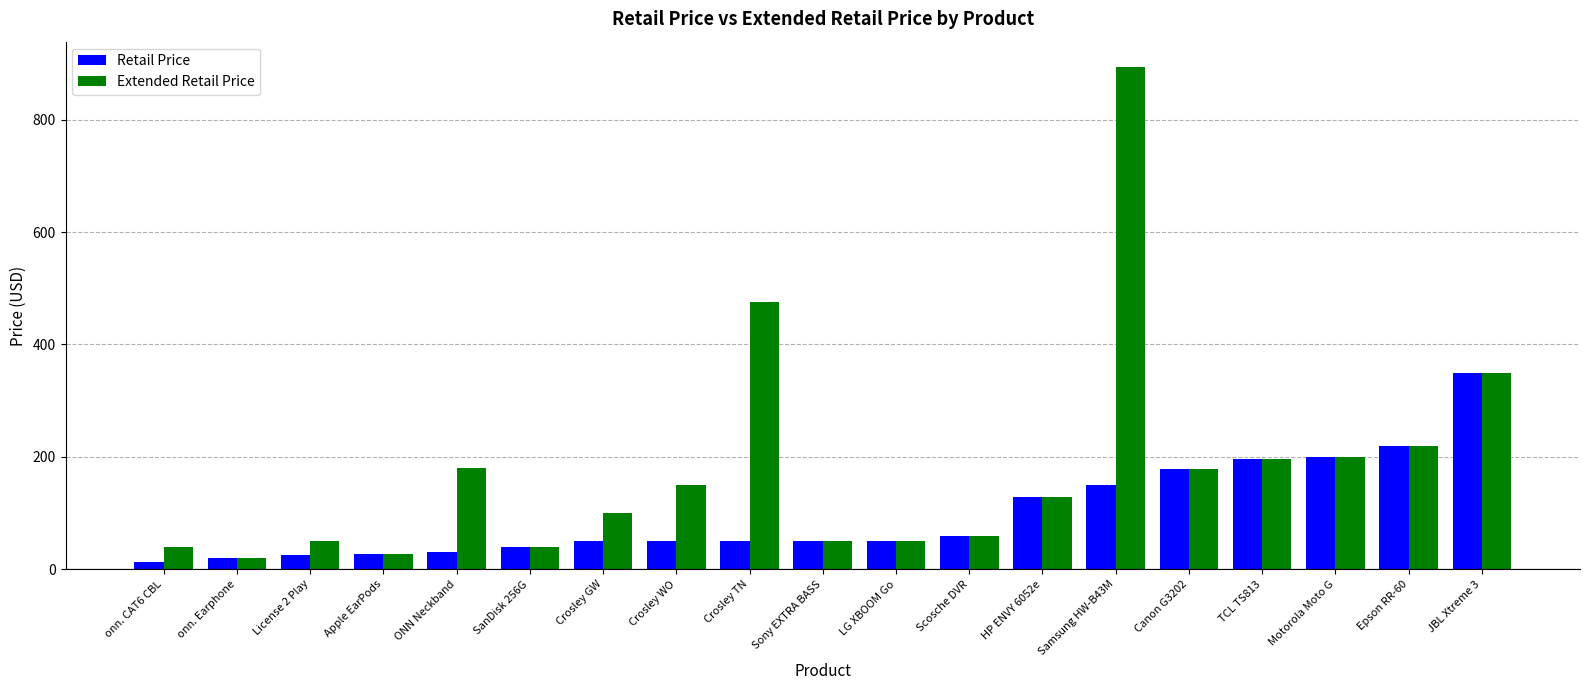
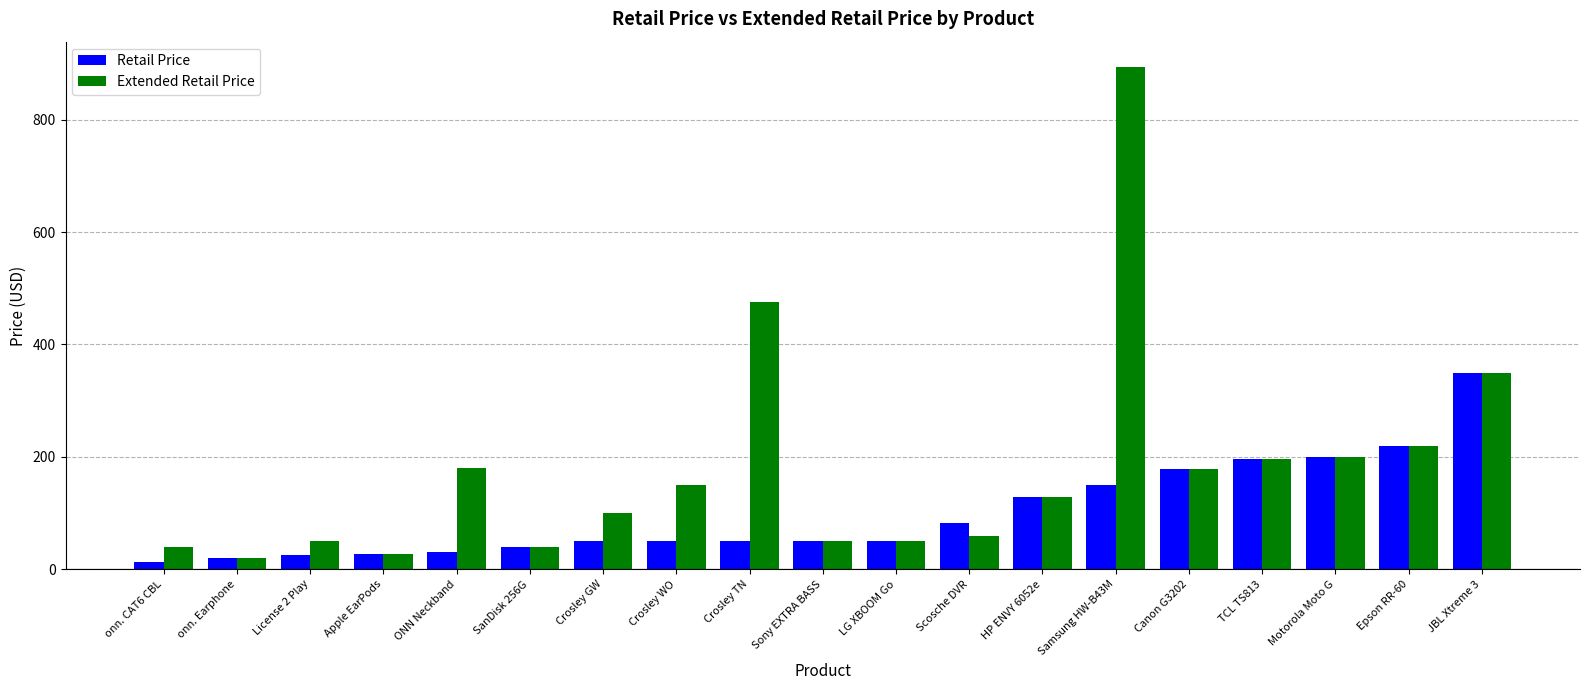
Retail Price, Scosche DVR: 60 -> 80
